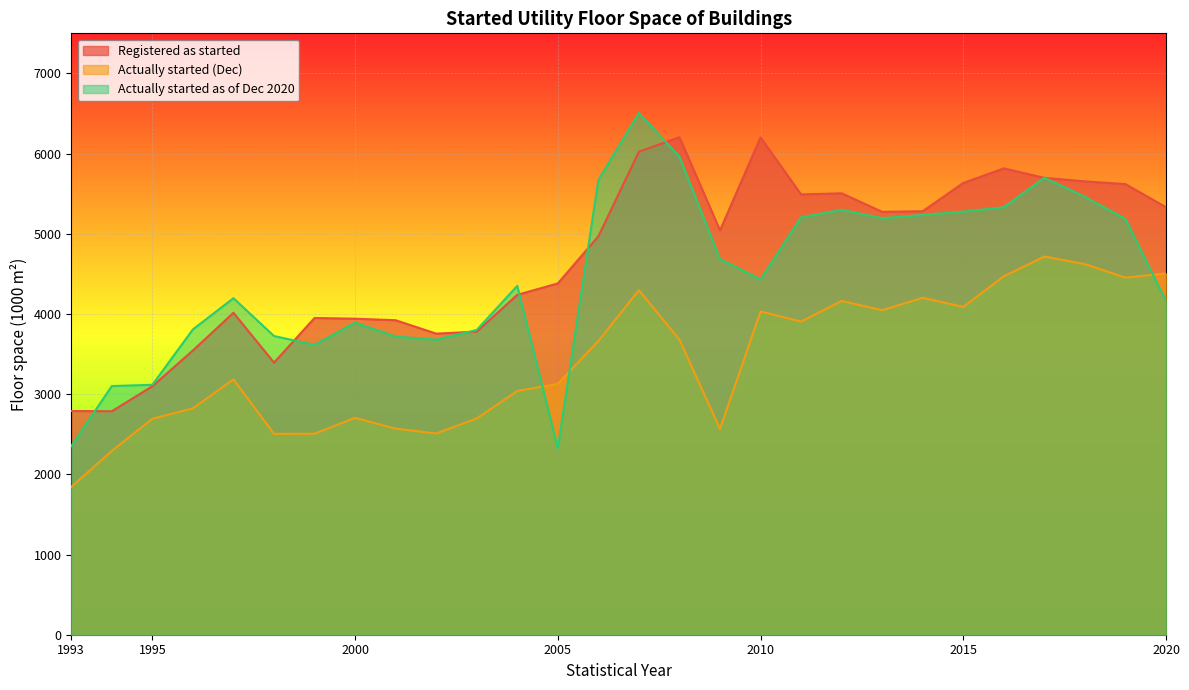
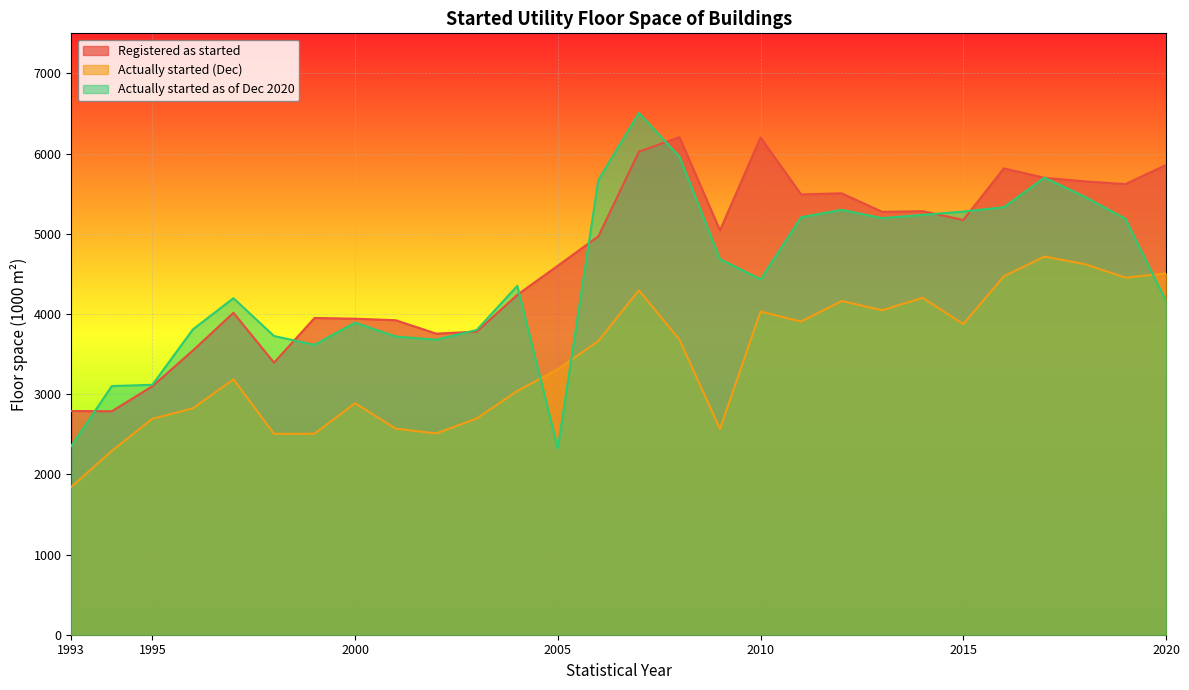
Actually started (Dec), 2000: 2700 -> 2900
Registered as started, 2005: 4400 -> 4600
Actually started (Dec), 2005: 3100 -> 3300
Registered as started, 2015: 5600 -> 5200
Actually started (Dec), 2015: 4100 -> 3900
Registered as started, 2020: 5300 -> 5900
